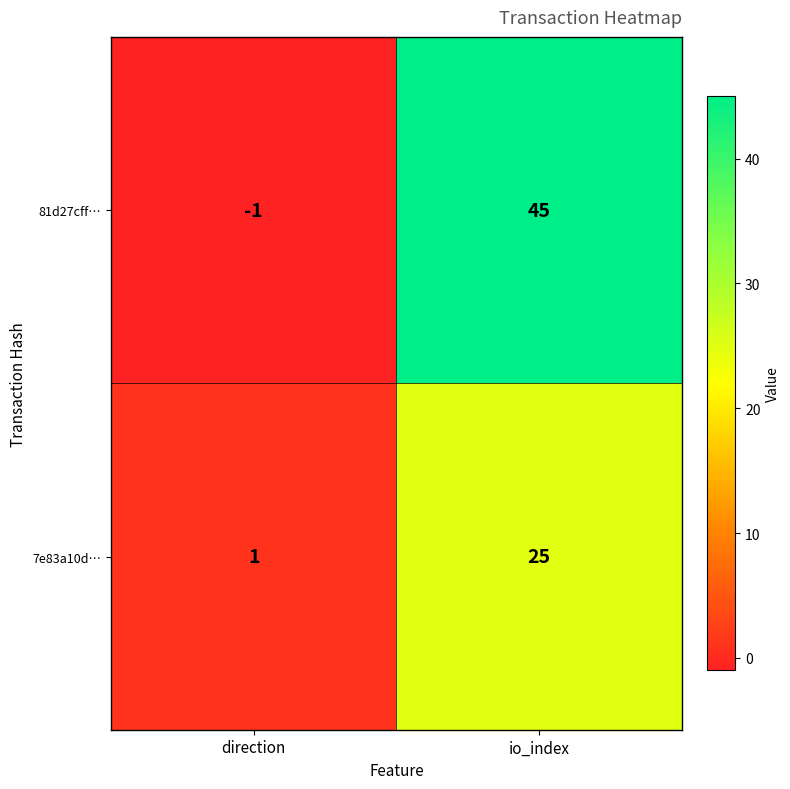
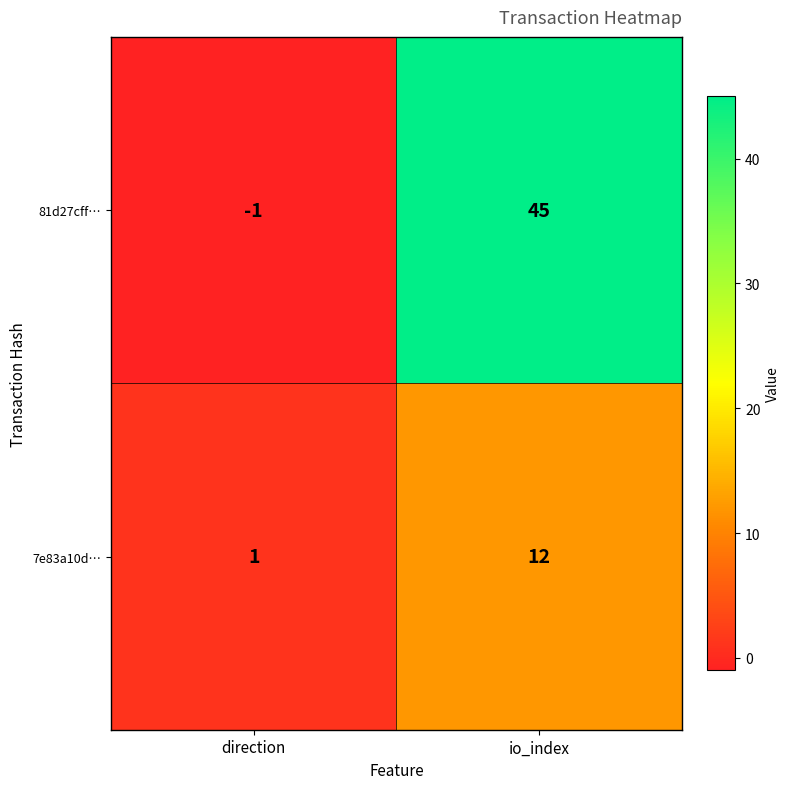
7e83a10d…, io_index: 25 -> 12
